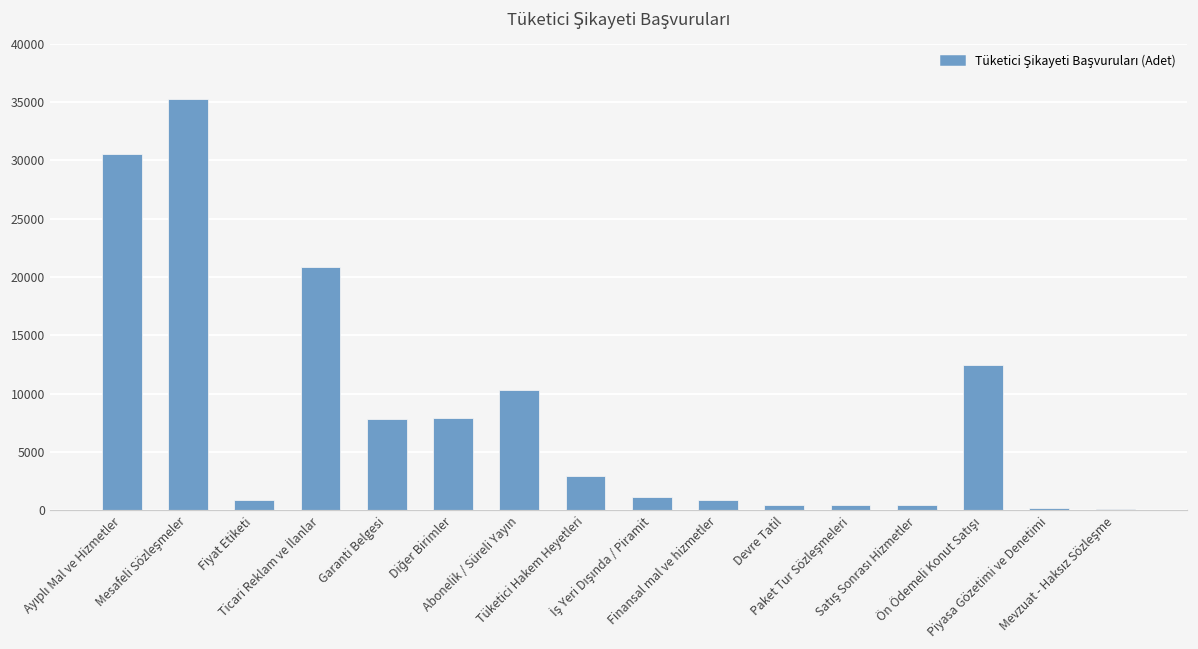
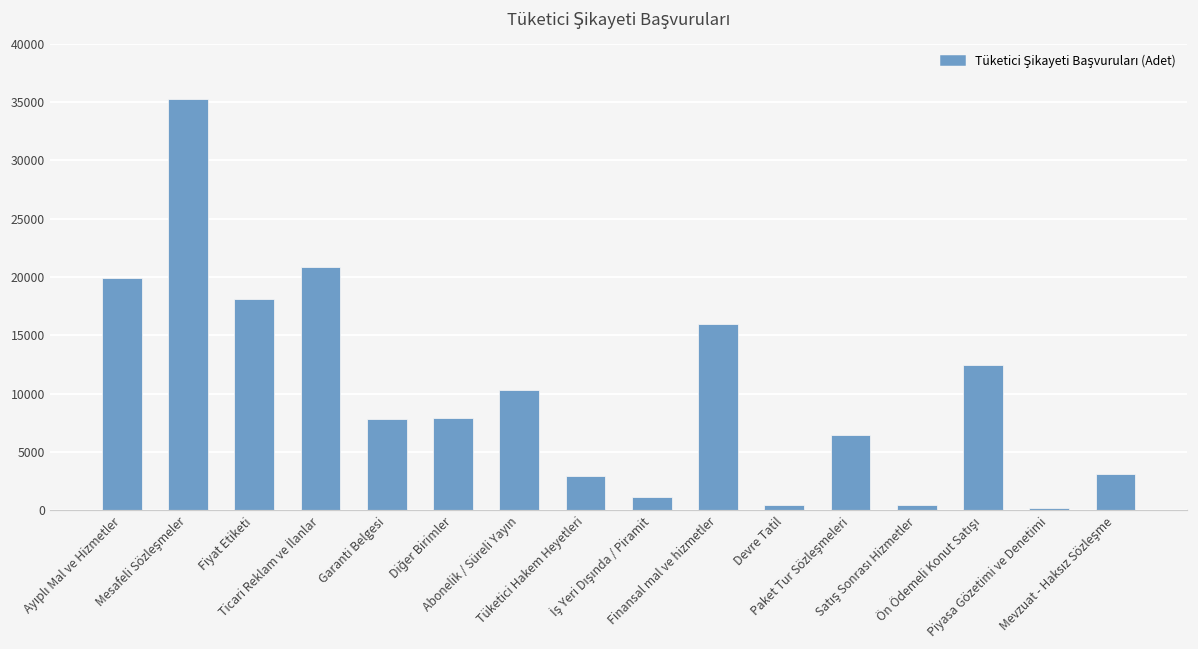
Ayıplı Mal ve Hizmetler: 30500 -> 19900
Fiyat Etiketi: 900 -> 18100
Finansal mal ve hizmetler: 800 -> 16000
Paket Tur Sözleşmeleri: 500 -> 6500
Mevzuat - Haksız Sözleşme: 100 -> 3100
